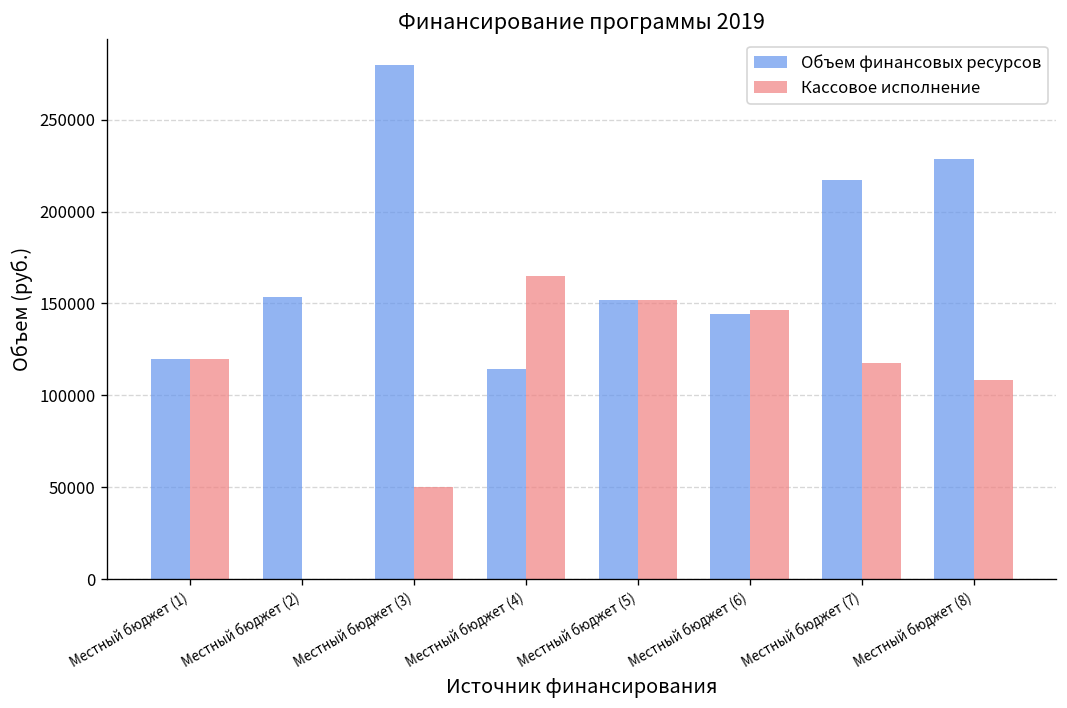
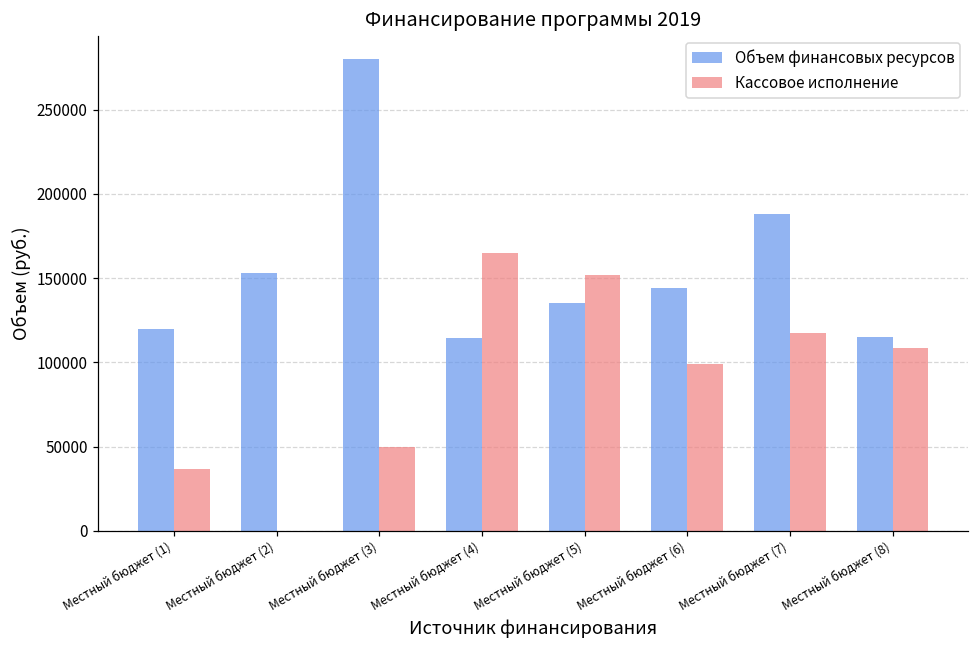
Кассовое исполнение, Местный бюджет (1): 120000 -> 37000
Объем финансовых ресурсов, Местный бюджет (5): 152000 -> 135000
Кассовое исполнение, Местный бюджет (6): 146000 -> 99000
Объем финансовых ресурсов, Местный бюджет (7): 217000 -> 188000
Объем финансовых ресурсов, Местный бюджет (8): 229000 -> 115000
